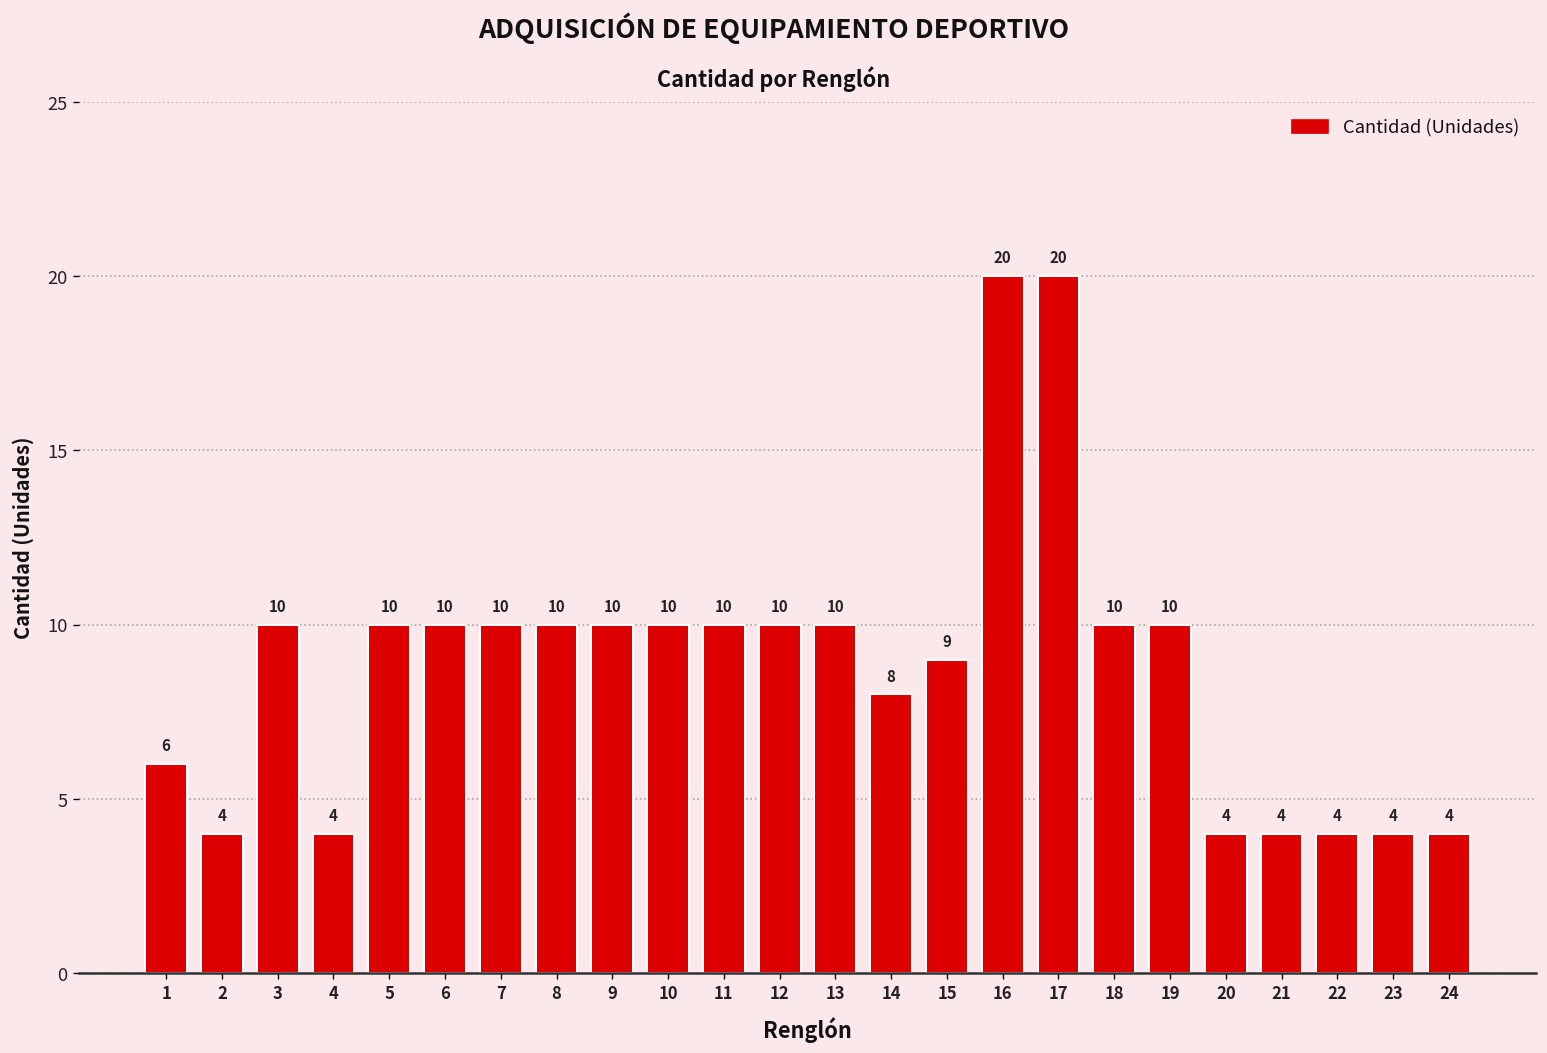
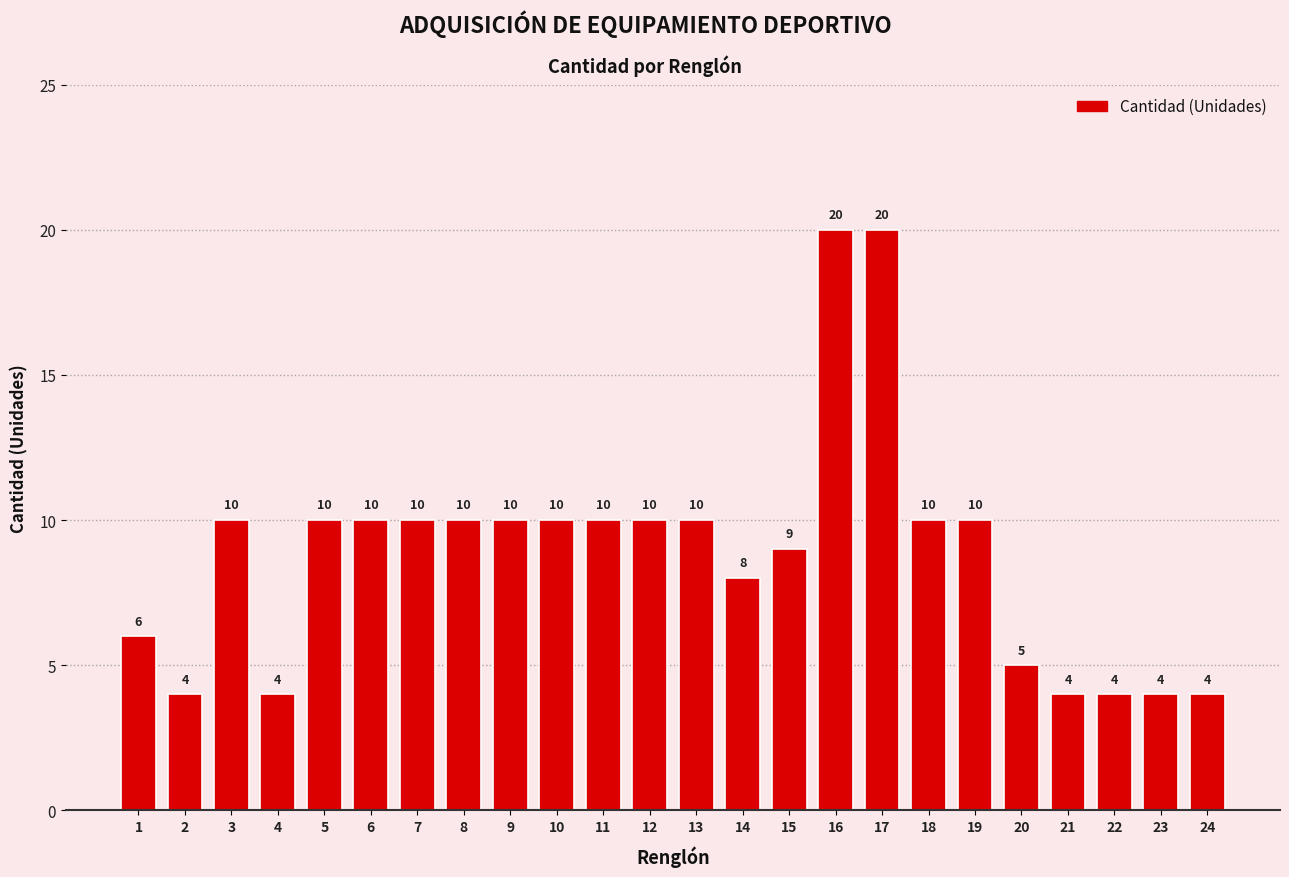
20: 4 -> 5
